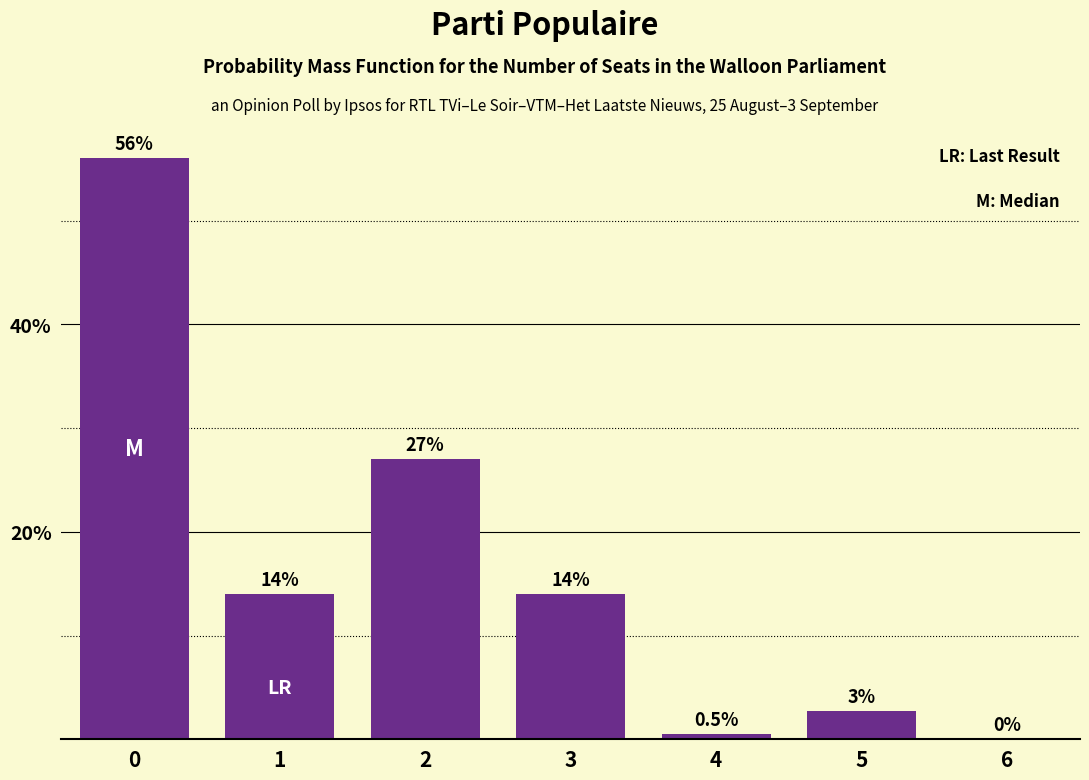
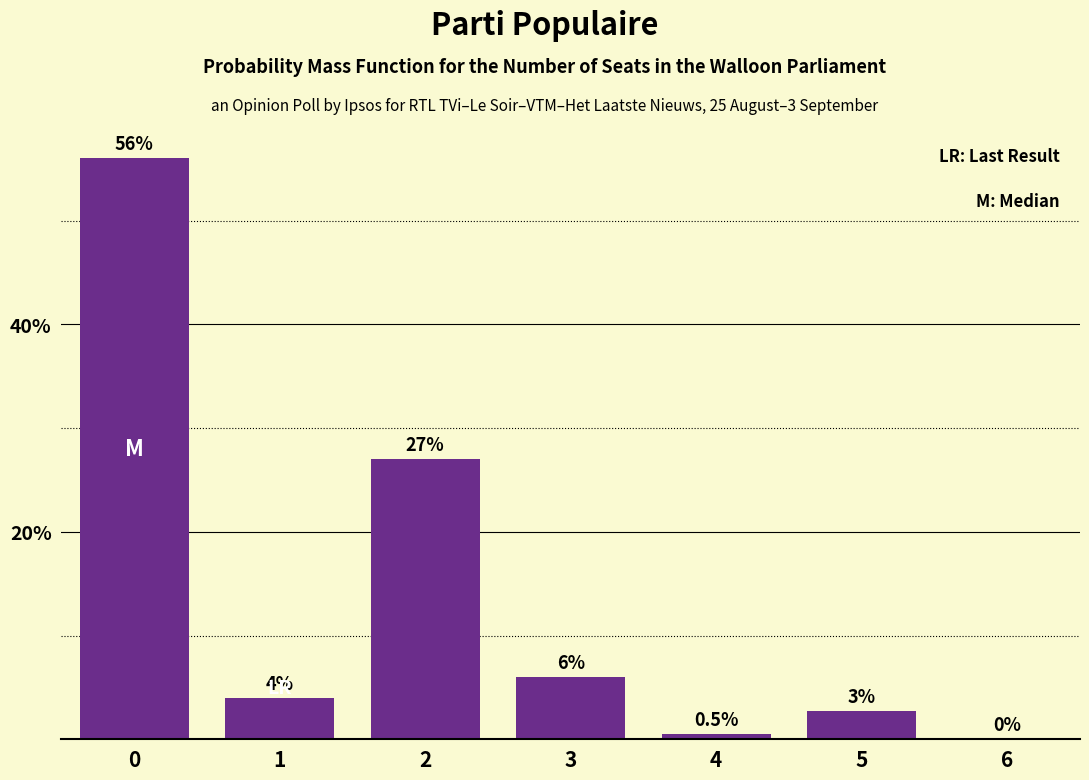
1: 14% -> 4%
3: 14% -> 6%
